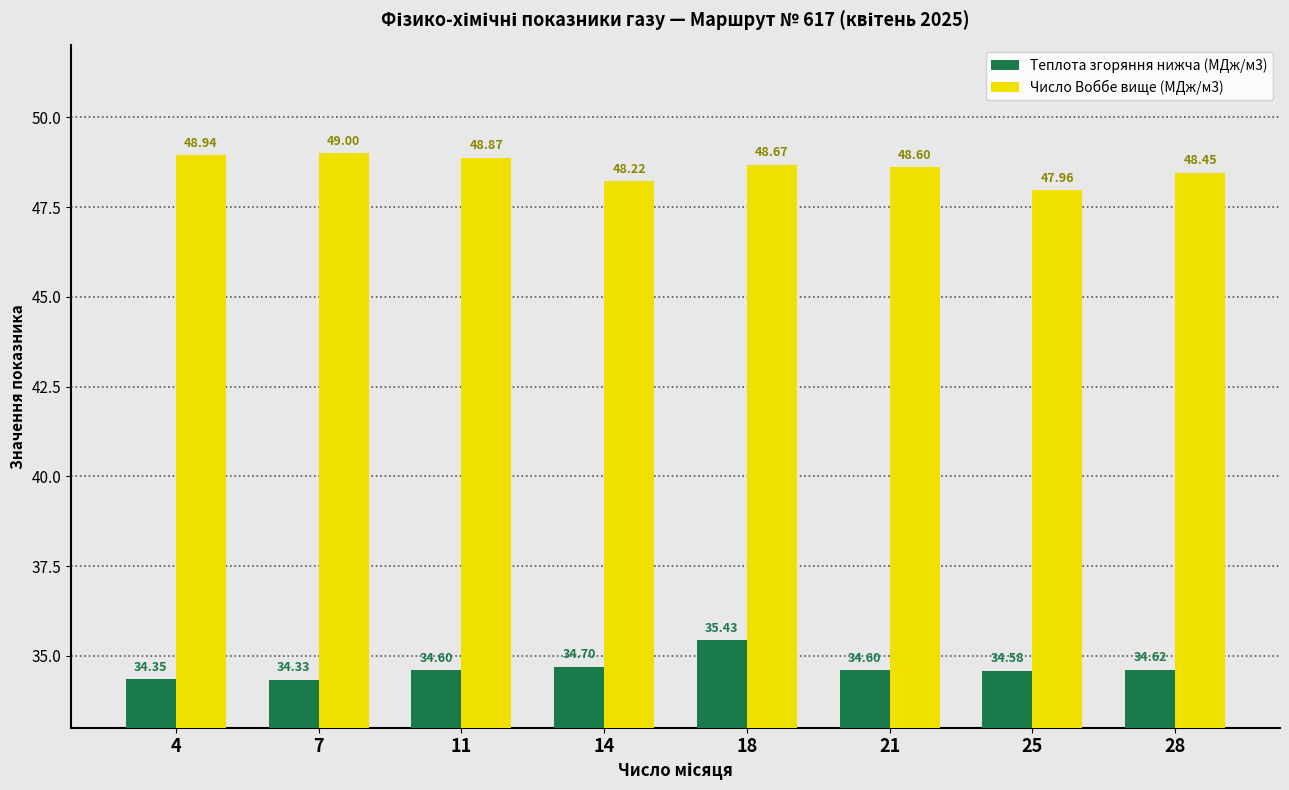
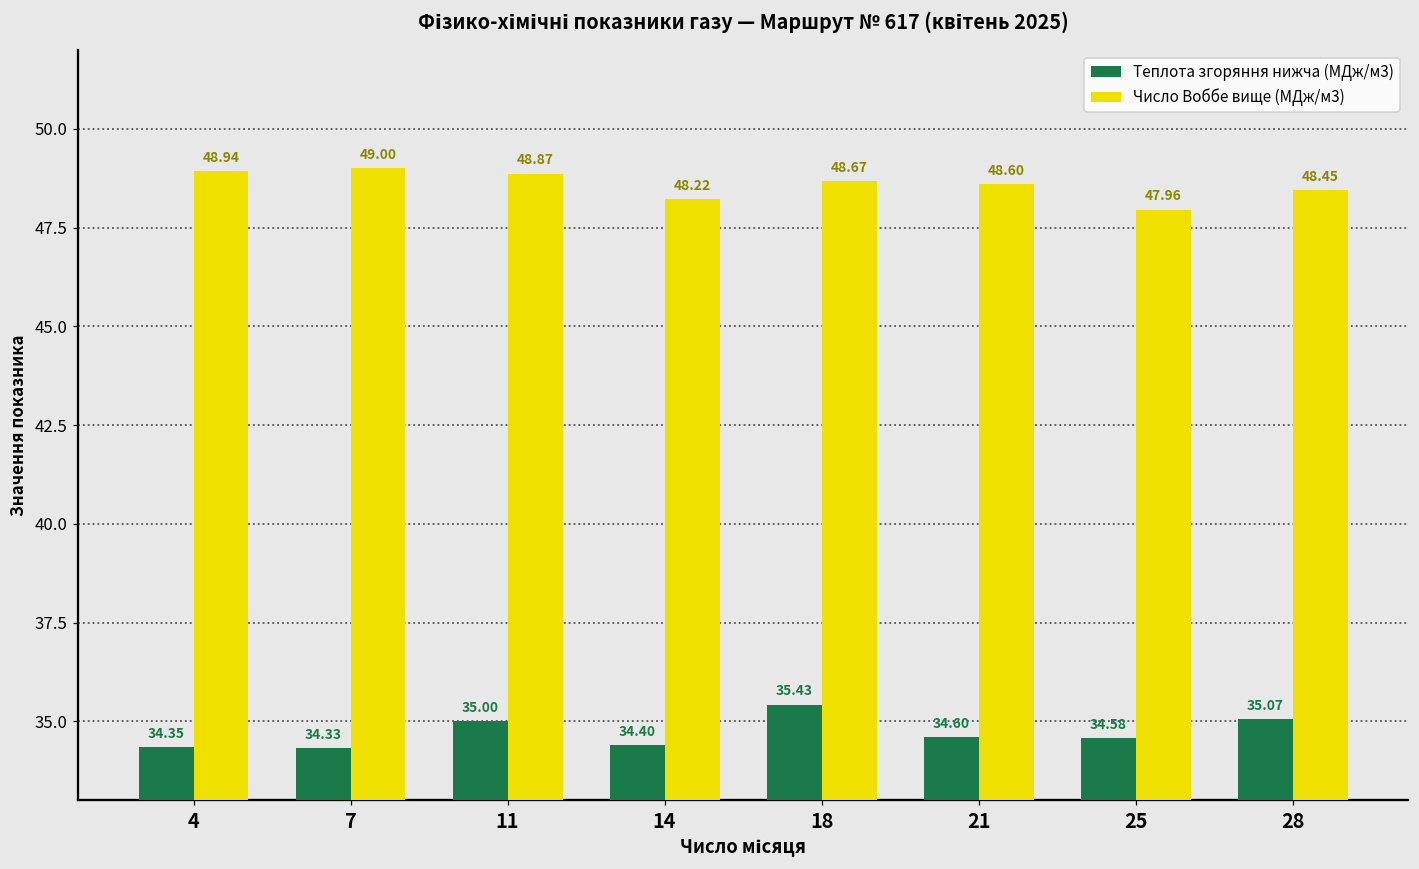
Теплота згоряння нижча (МДж/м3), 11: 34.60 -> 35.00
Теплота згоряння нижча (МДж/м3), 14: 34.70 -> 34.40
Теплота згоряння нижча (МДж/м3), 28: 34.62 -> 35.07
